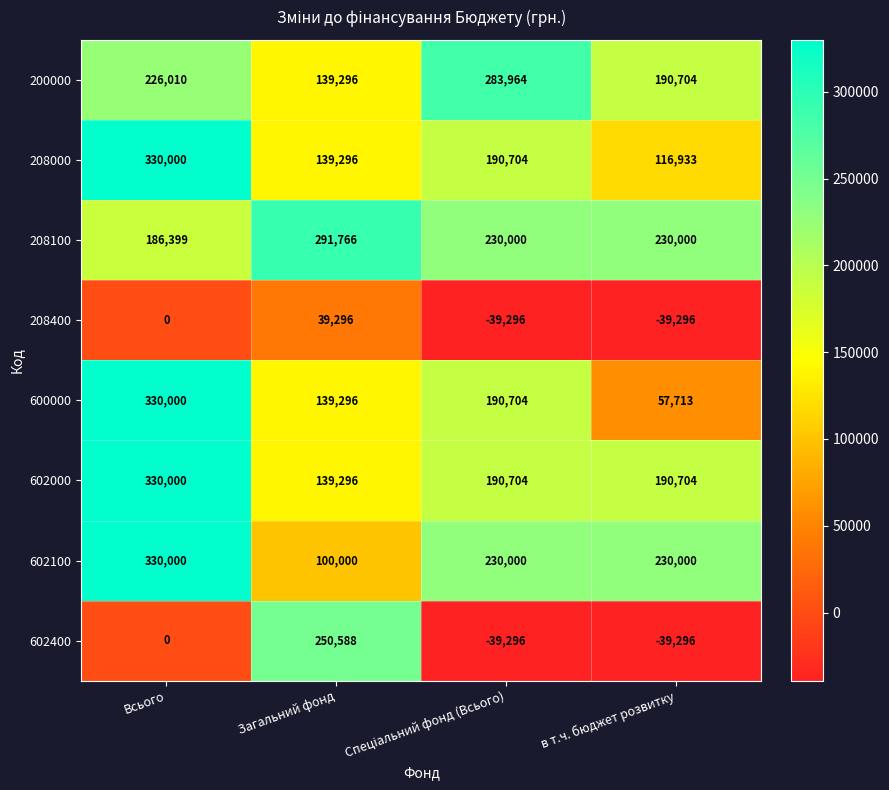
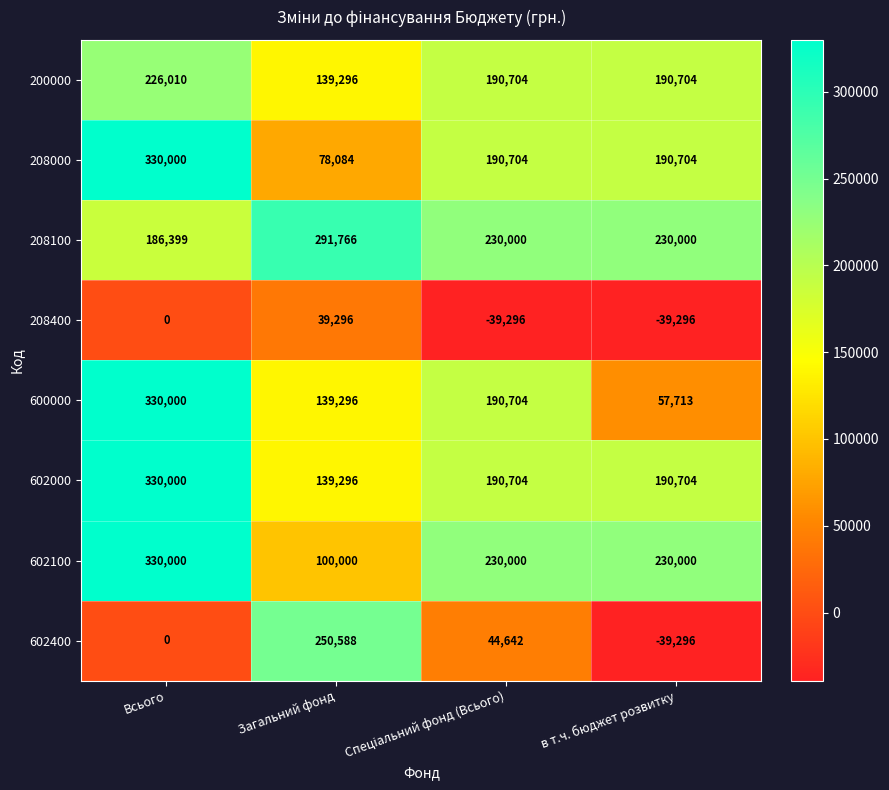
200000, Спеціальний фонд (Всього): 283,964 -> 190,704
208000, Загальний фонд: 139,296 -> 78,084
208000, в т.ч. бюджет розвитку: 116,933 -> 190,704
602400, Спеціальний фонд (Всього): -39,296 -> 44,642
